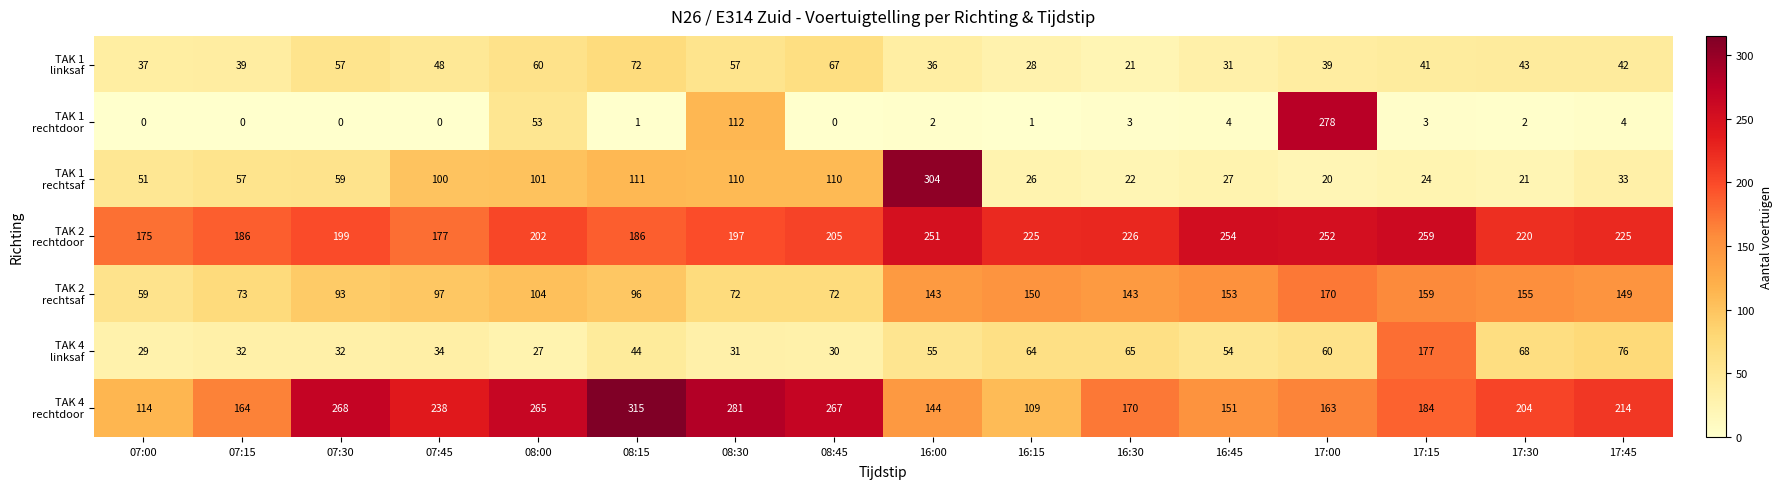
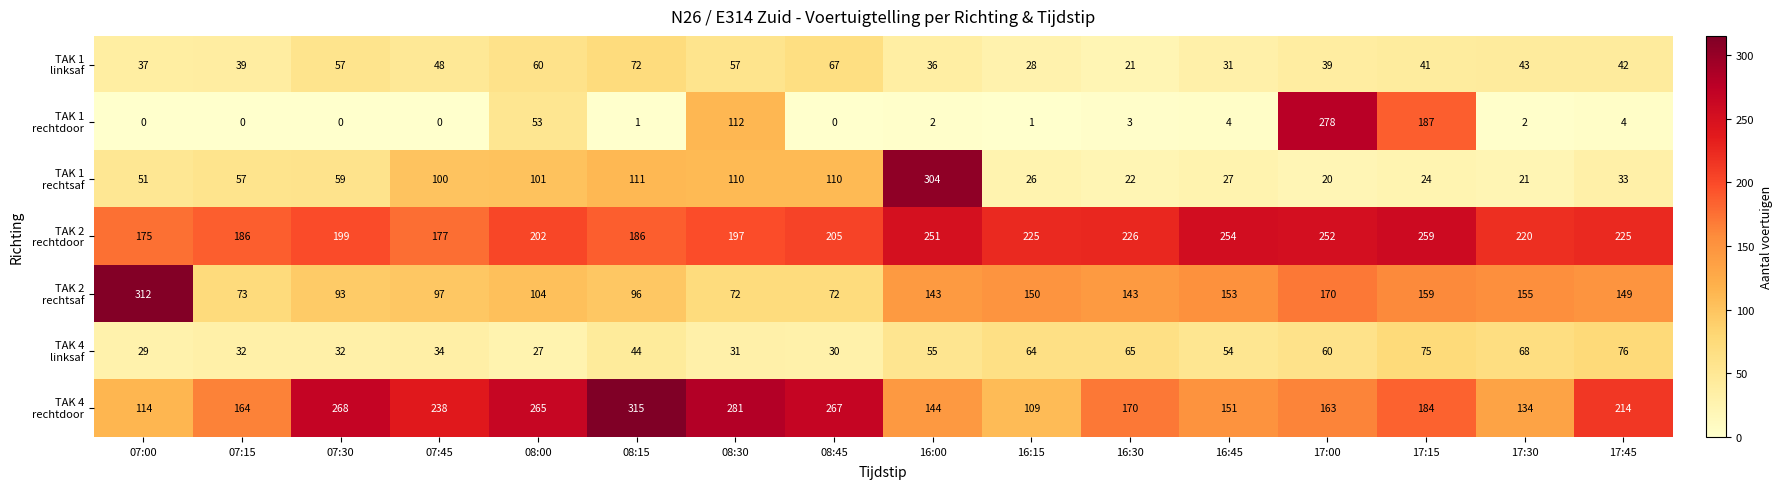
TAK 1 rechtdoor, 17:15: 3 -> 187
TAK 2 rechtsaf, 07:00: 59 -> 312
TAK 4 linksaf, 17:15: 177 -> 75
TAK 4 rechtdoor, 17:30: 204 -> 134
